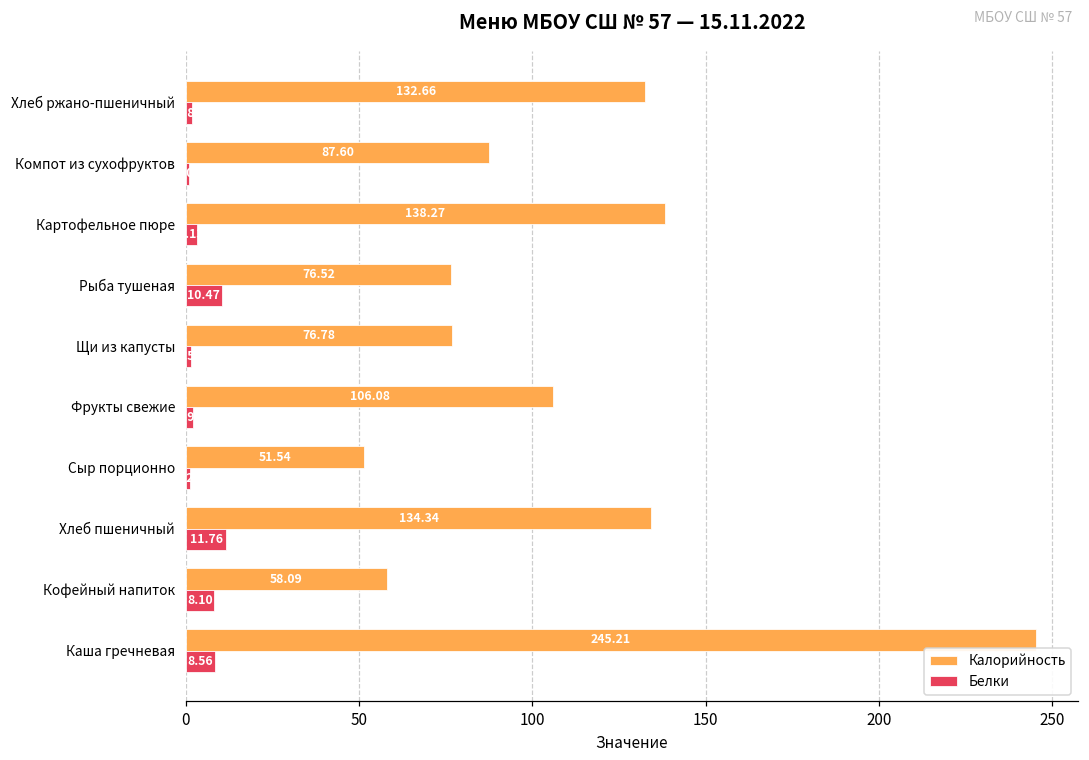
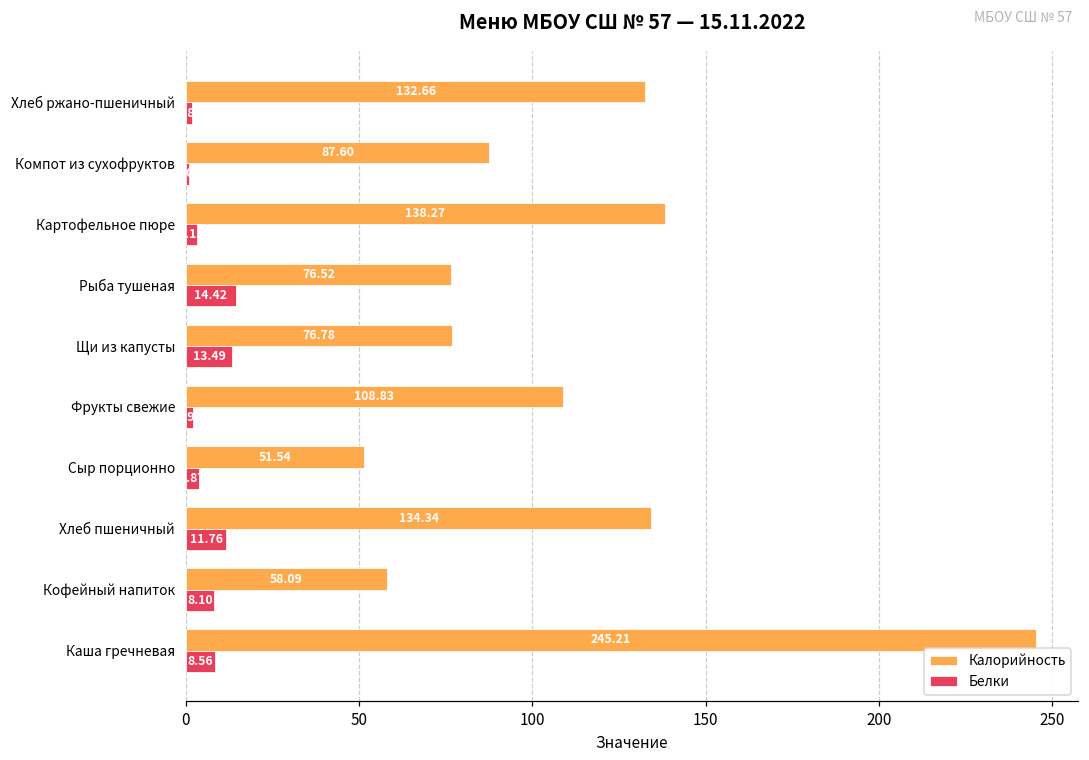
Белки, Рыба тушеная: 10.47 -> 14.42
Белки, Щи из капусты: 2 -> 13
Калорийность, Фрукты свежие: 106.08 -> 108.83
Белки, Сыр порционно: 1 -> 4
